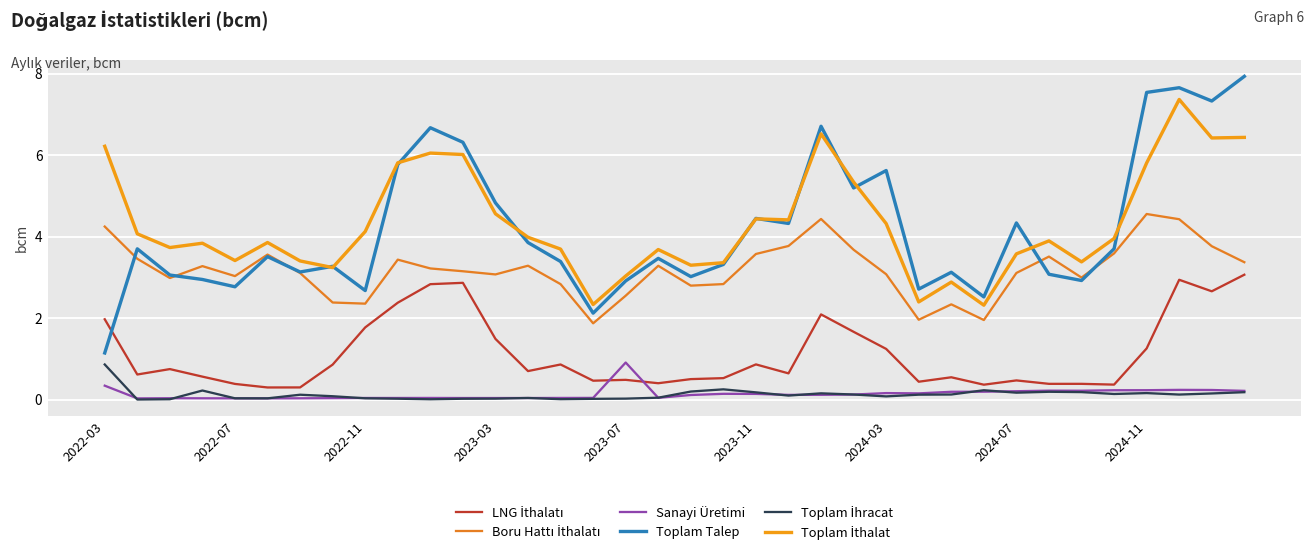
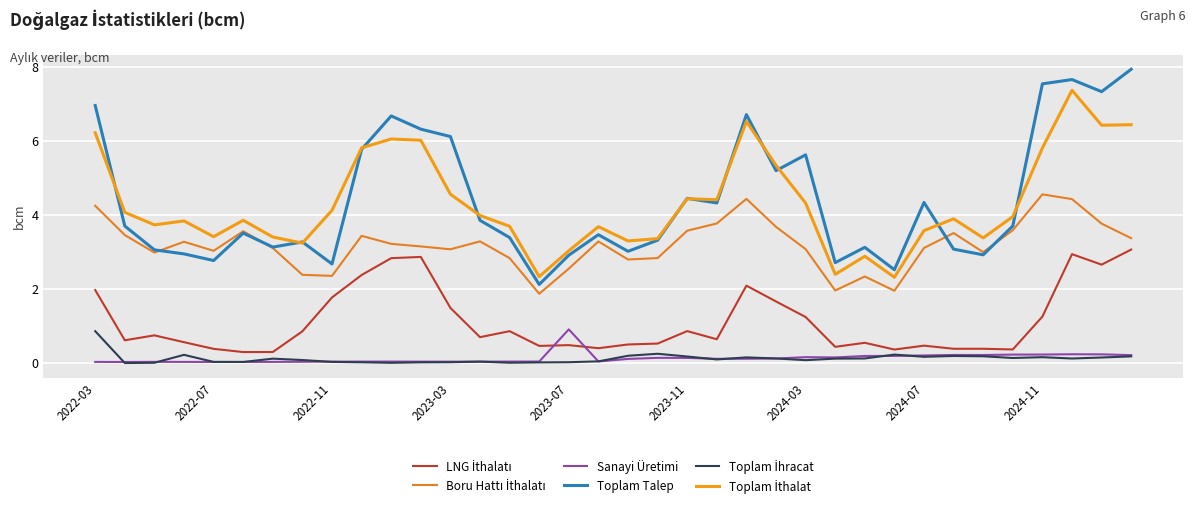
Sanayi Üretimi, 2022-03: 0.3 -> 0.0
Toplam Talep, 2022-03: 1.1 -> 7.0
Toplam Talep, 2023-03: 4.8 -> 6.1
